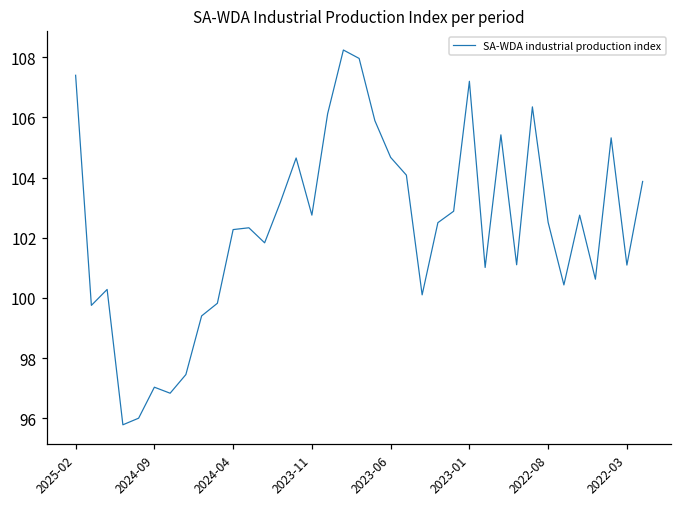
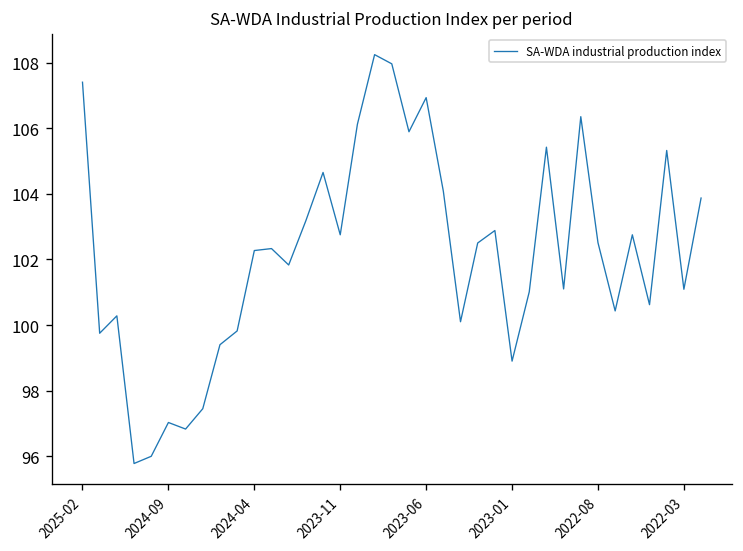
2023-06: 104.7 -> 106.9
2023-01: 107.2 -> 98.9
